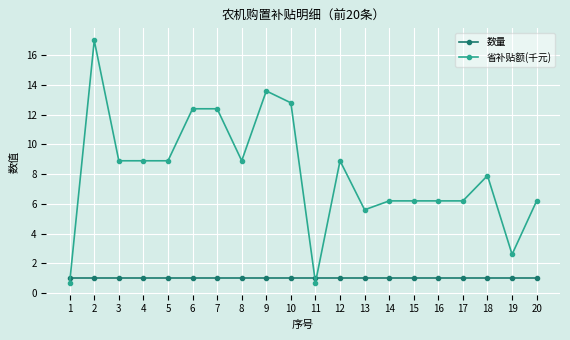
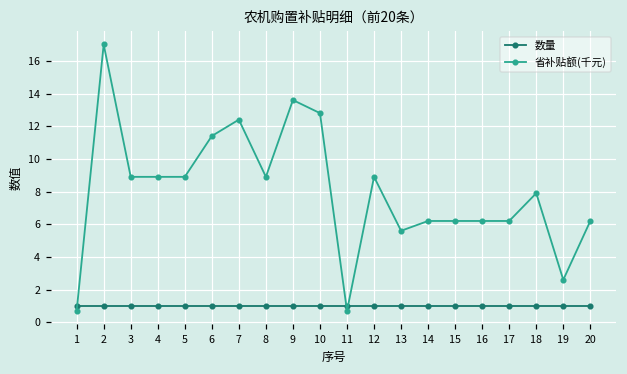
省补贴额(千元), 6: 12.4 -> 11.4
